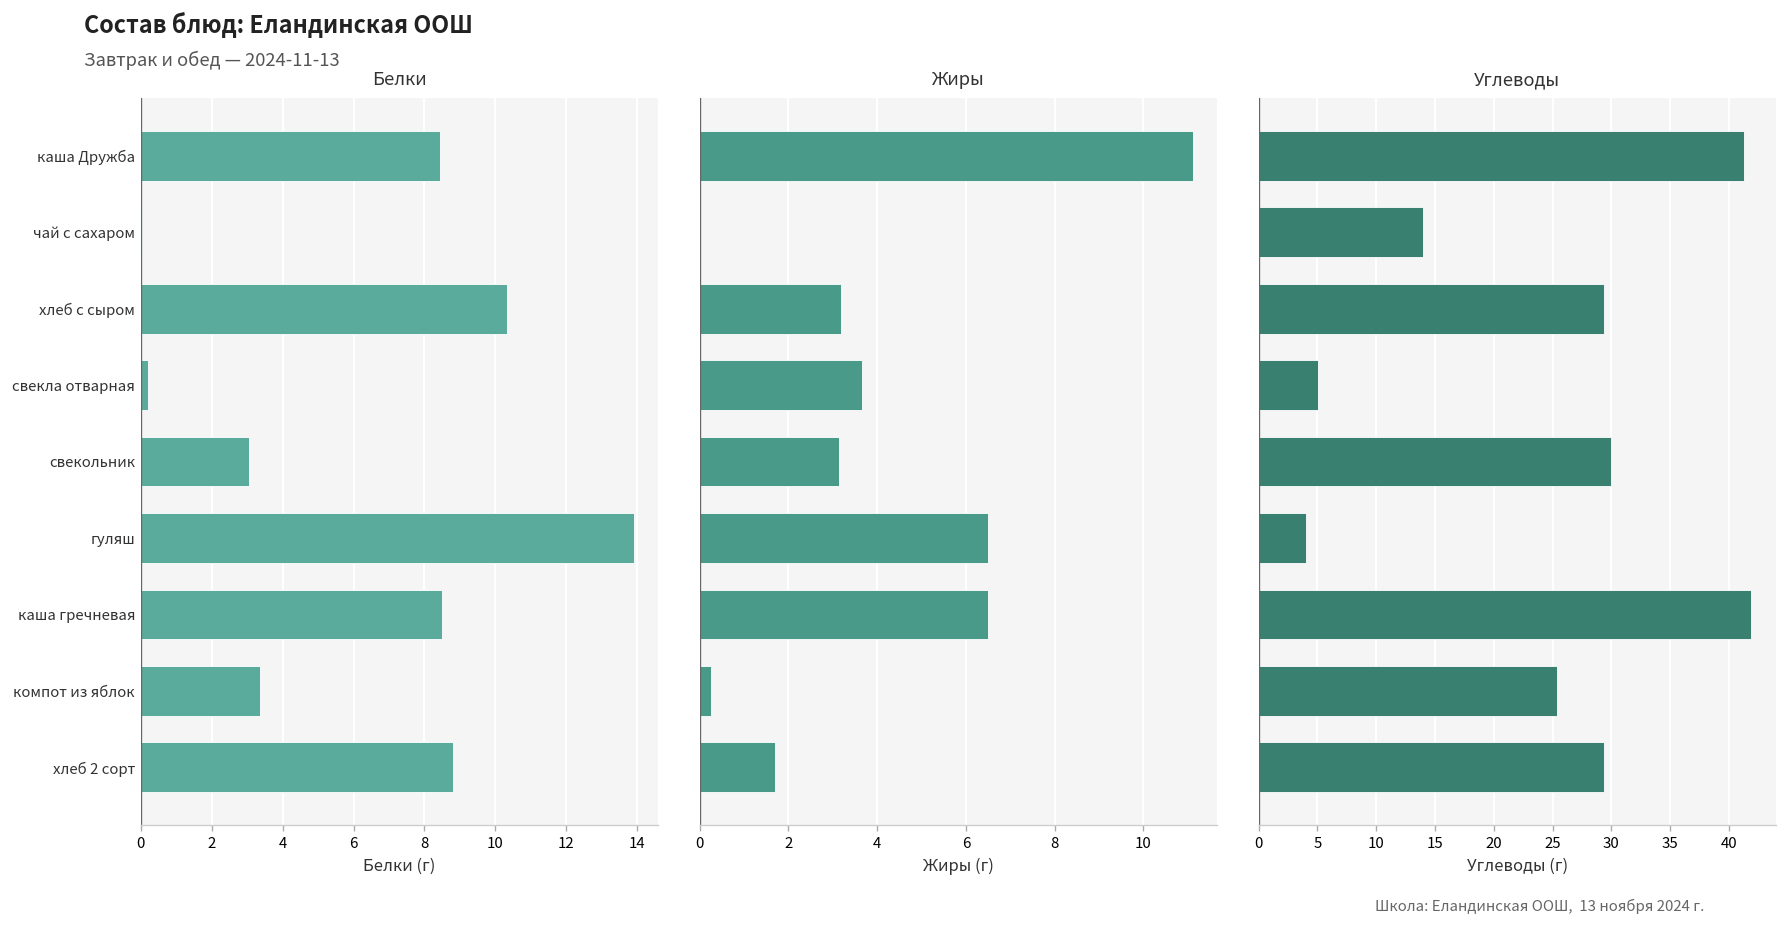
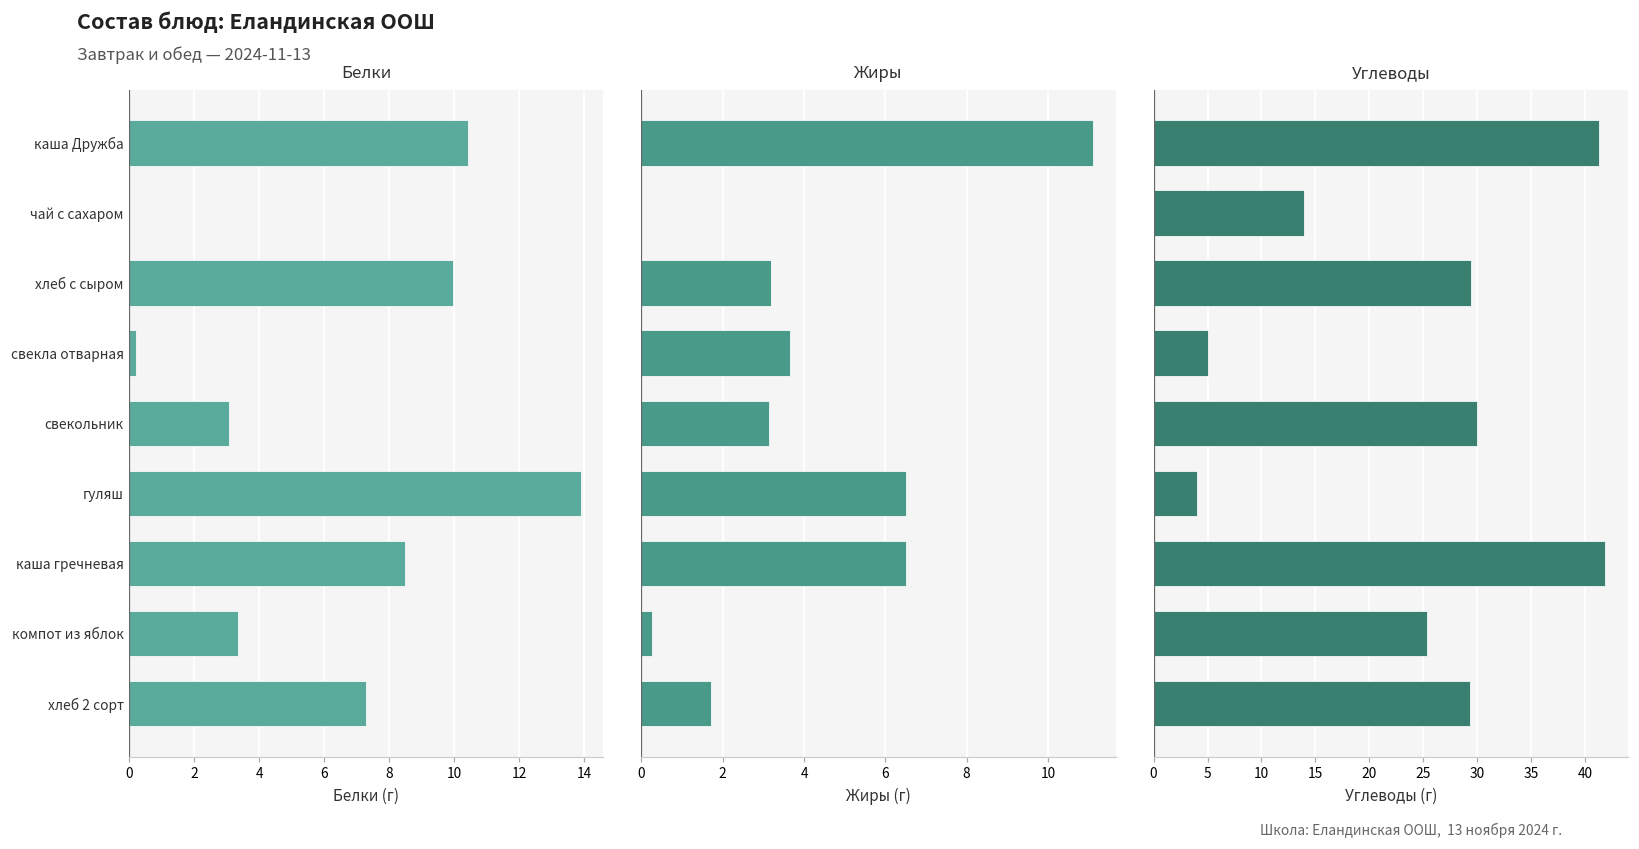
Белки, каша Дружба: 8.4 -> 10.4
Белки, хлеб с сыром: 10.3 -> 10.0
Белки, хлеб 2 сорт: 8.8 -> 7.3
